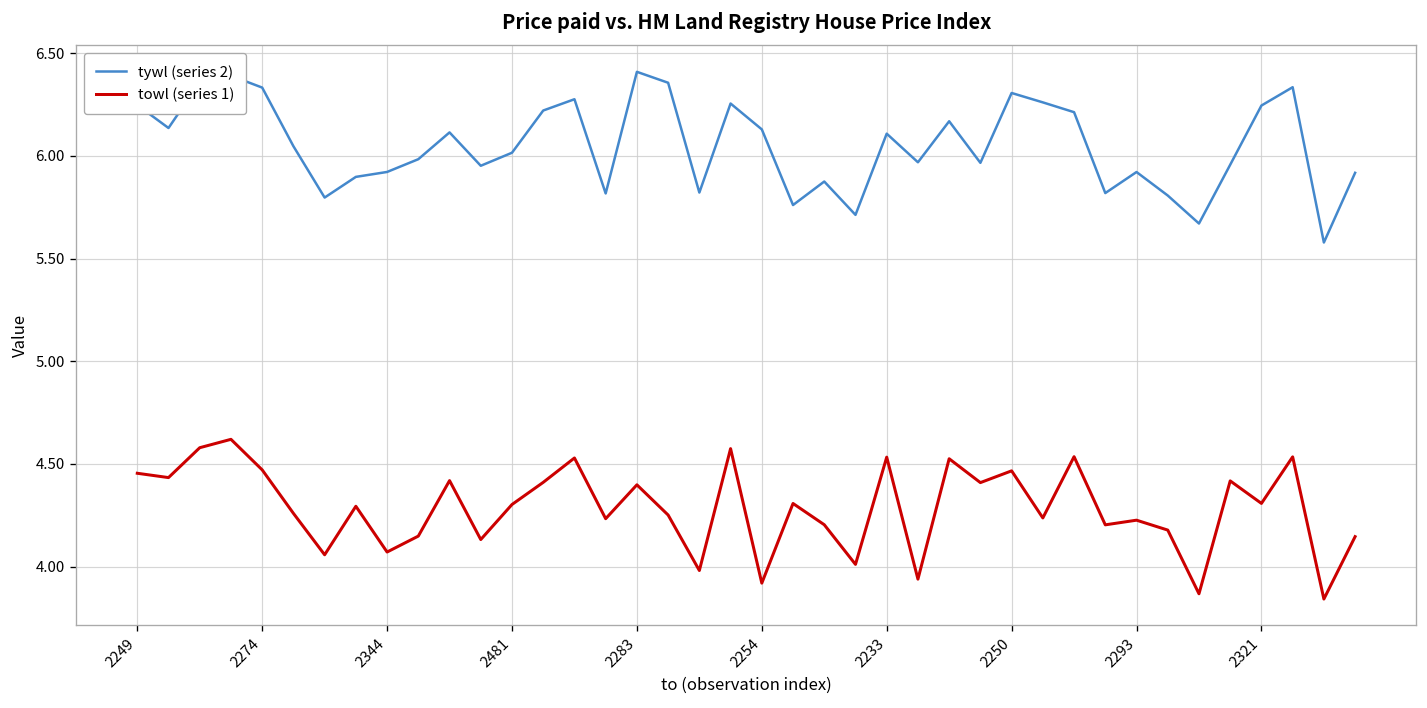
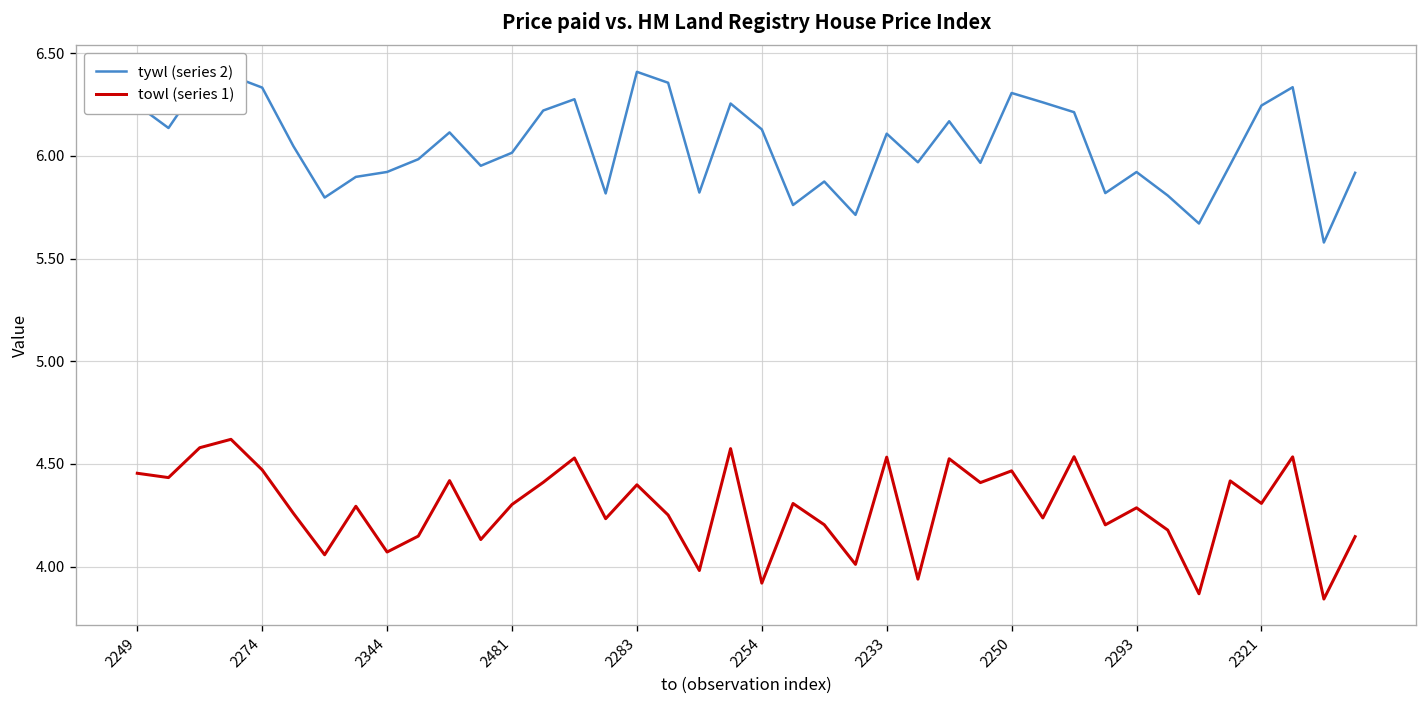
towl (series 1), 2293: 4.23 -> 4.29
